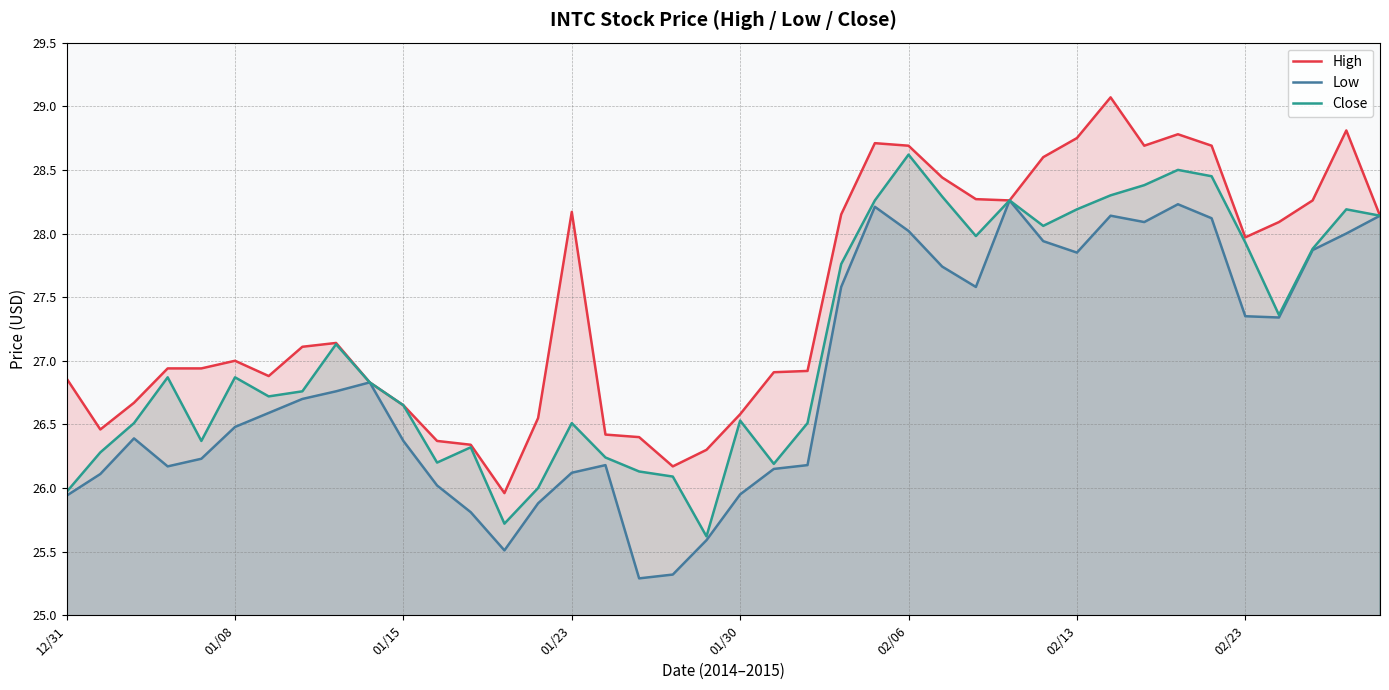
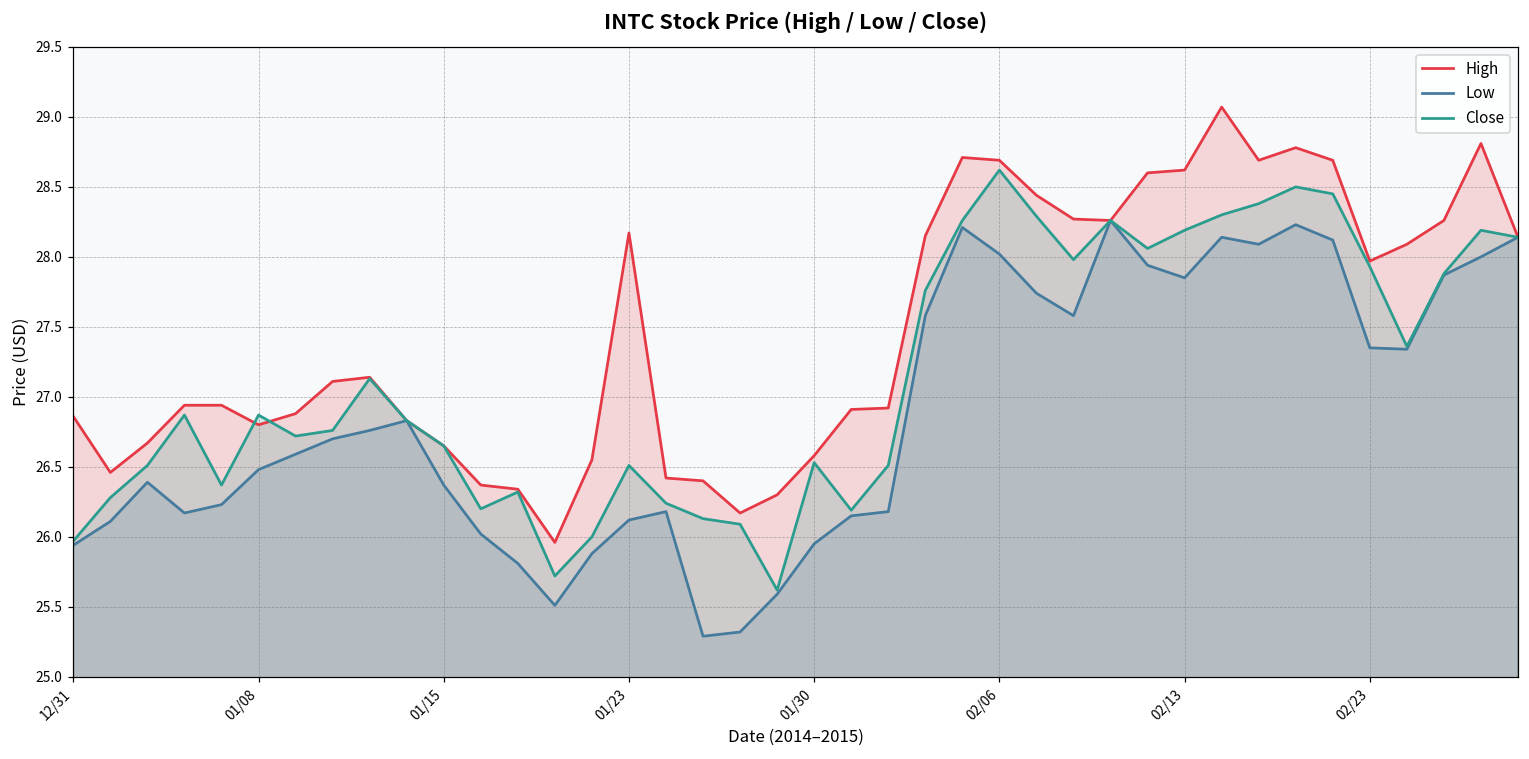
High, 01/08: 27.0 -> 26.8
High, 02/13: 28.75 -> 28.62
